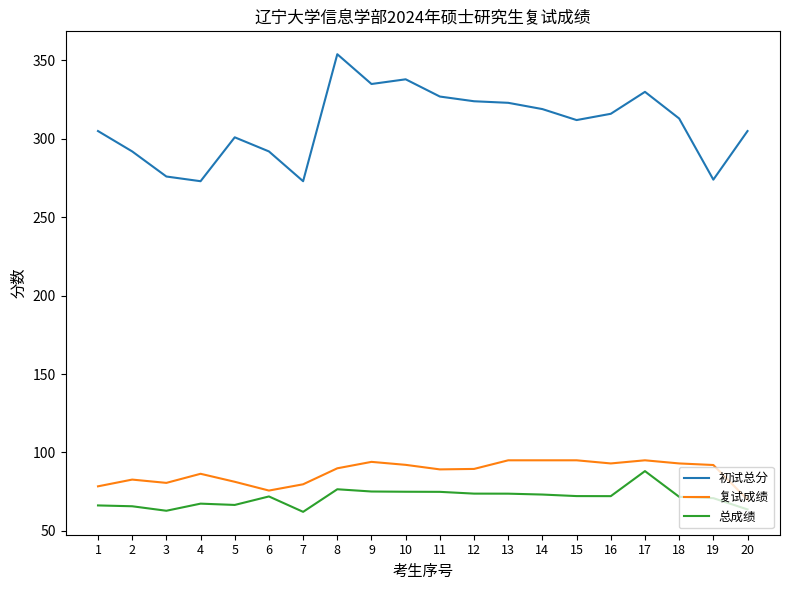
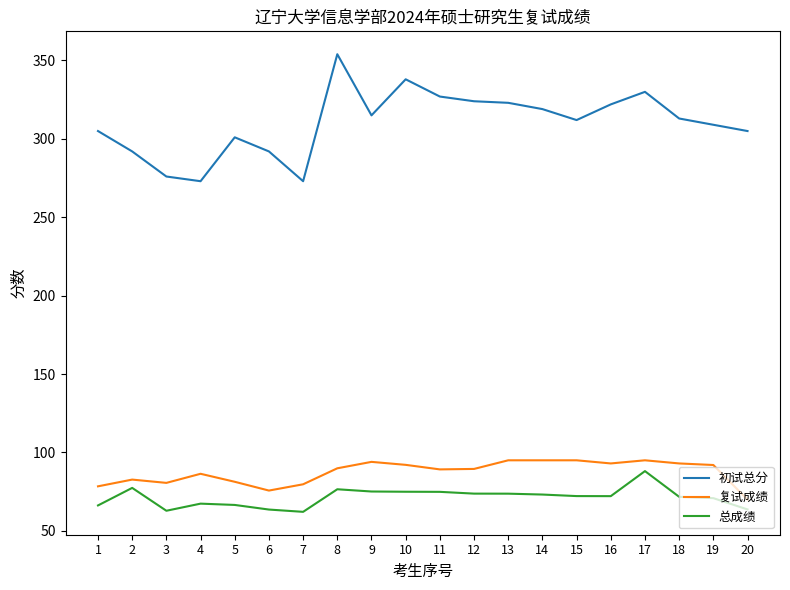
总成绩, 2: 66 -> 77
总成绩, 6: 72 -> 64
初试总分, 9: 335 -> 315
初试总分, 16: 316 -> 322
初试总分, 19: 274 -> 309
